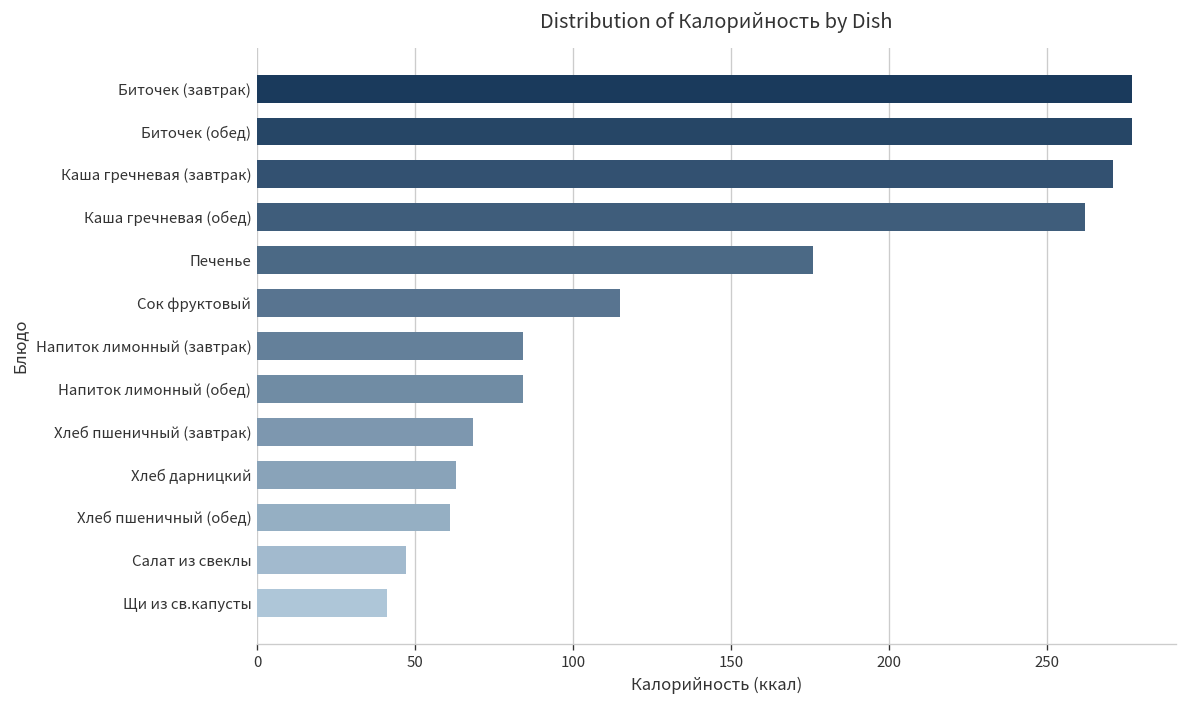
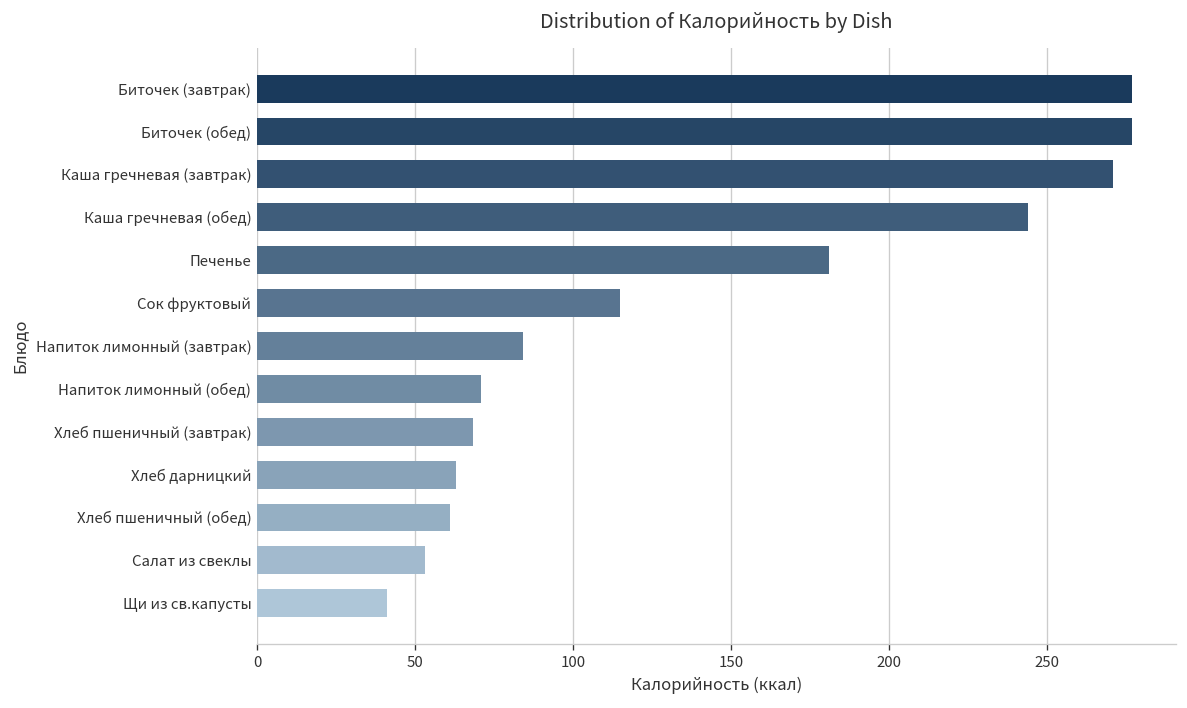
Каша гречневая (обед): 262 -> 244
Печенье: 176 -> 181
Напиток лимонный (обед): 84 -> 71
Салат из свеклы: 47 -> 53
